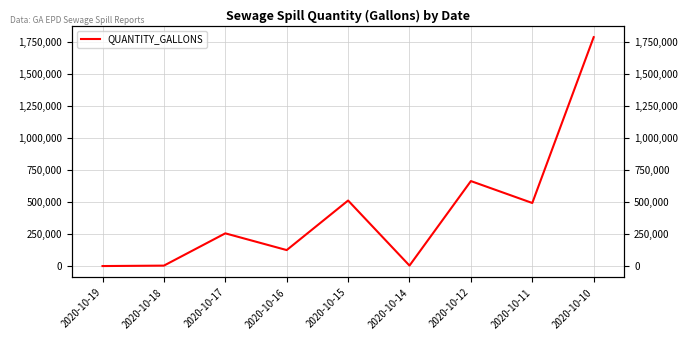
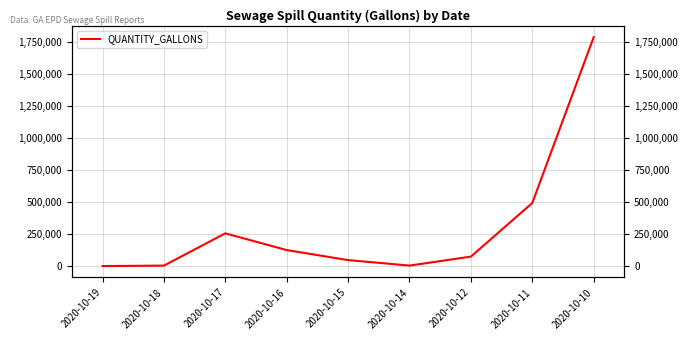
2020-10-15: 510,000 -> 50,000
2020-10-12: 670,000 -> 80,000
